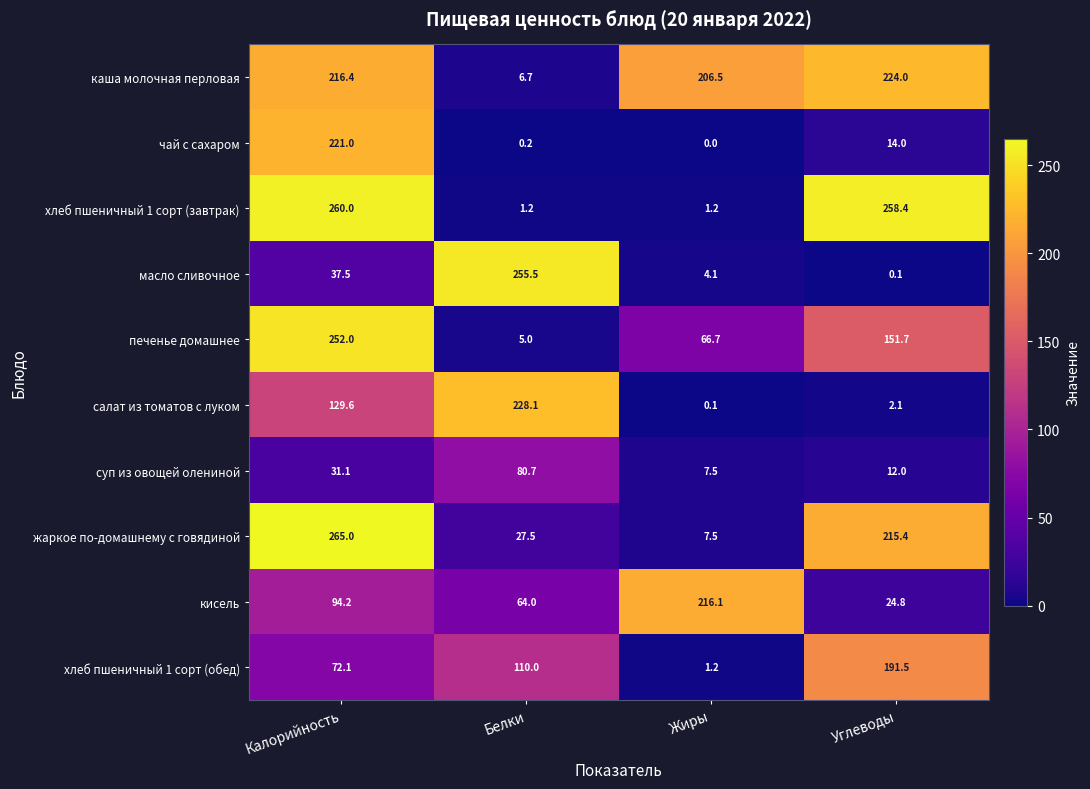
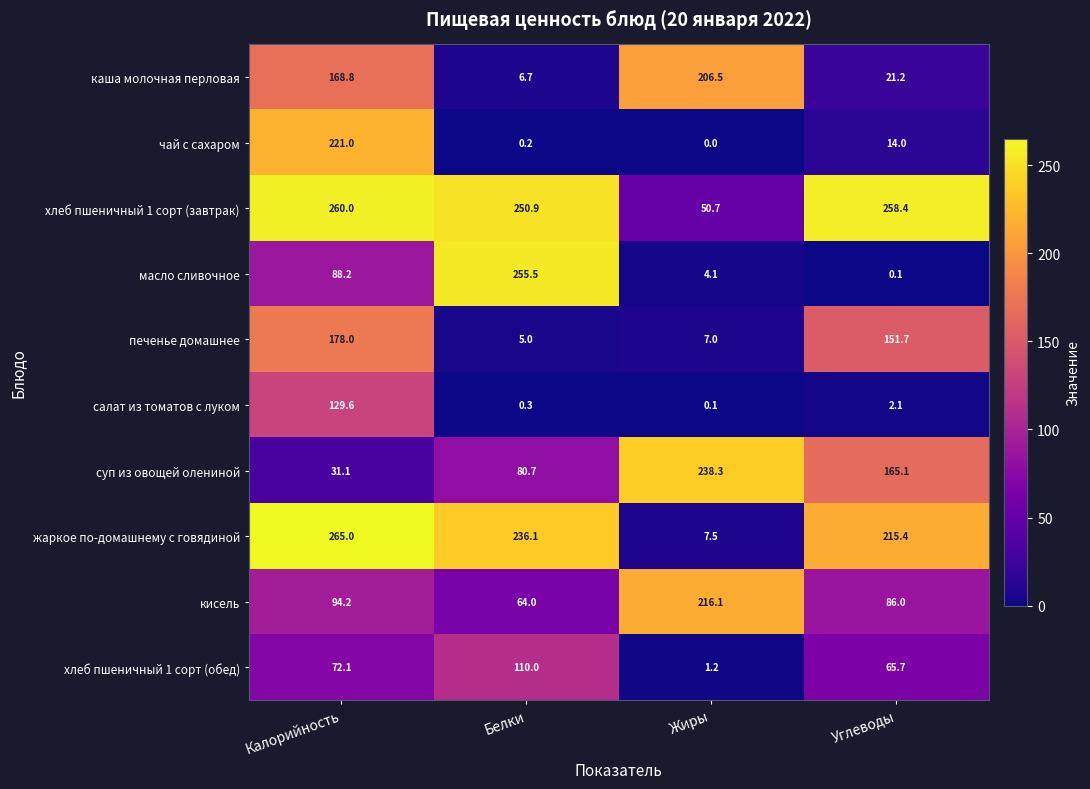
каша молочная перловая, Калорийность: 216.4 -> 168.8
каша молочная перловая, Углеводы: 224.0 -> 21.2
хлеб пшеничный 1 сорт (завтрак), Белки: 1.2 -> 250.9
хлеб пшеничный 1 сорт (завтрак), Жиры: 1.2 -> 50.7
масло сливочное, Калорийность: 37.5 -> 88.2
печенье домашнее, Калорийность: 252.0 -> 178.0
печенье домашнее, Жиры: 66.7 -> 7.0
салат из томатов с луком, Белки: 228.1 -> 0.3
суп из овощей олениной, Жиры: 7.5 -> 238.3
суп из овощей олениной, Углеводы: 12.0 -> 165.1
жаркое по-домашнему с говядиной, Белки: 27.5 -> 236.1
кисель, Углеводы: 24.8 -> 86.0
хлеб пшеничный 1 сорт (обед), Углеводы: 191.5 -> 65.7
